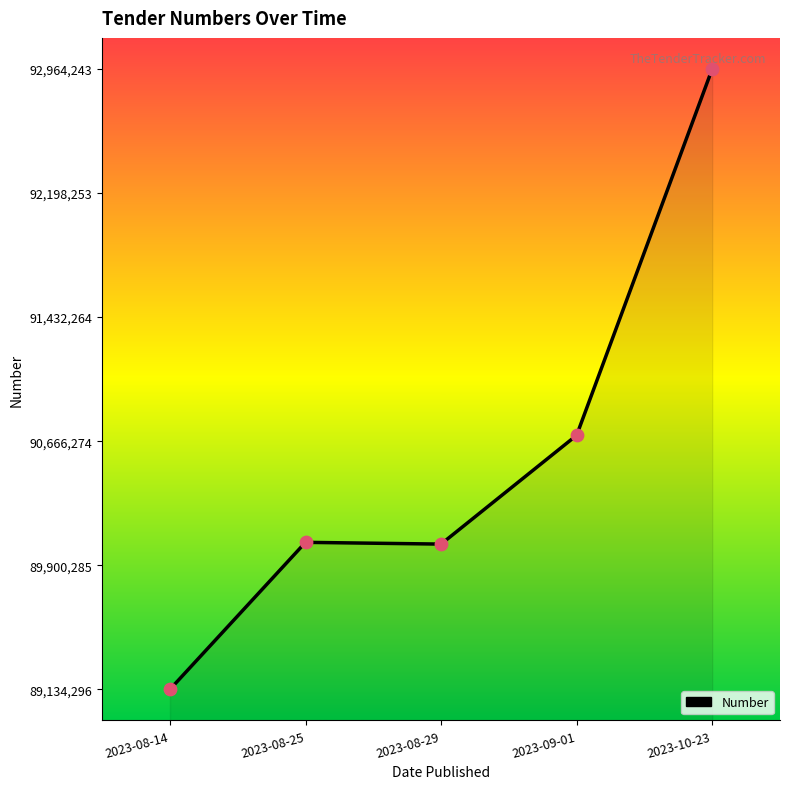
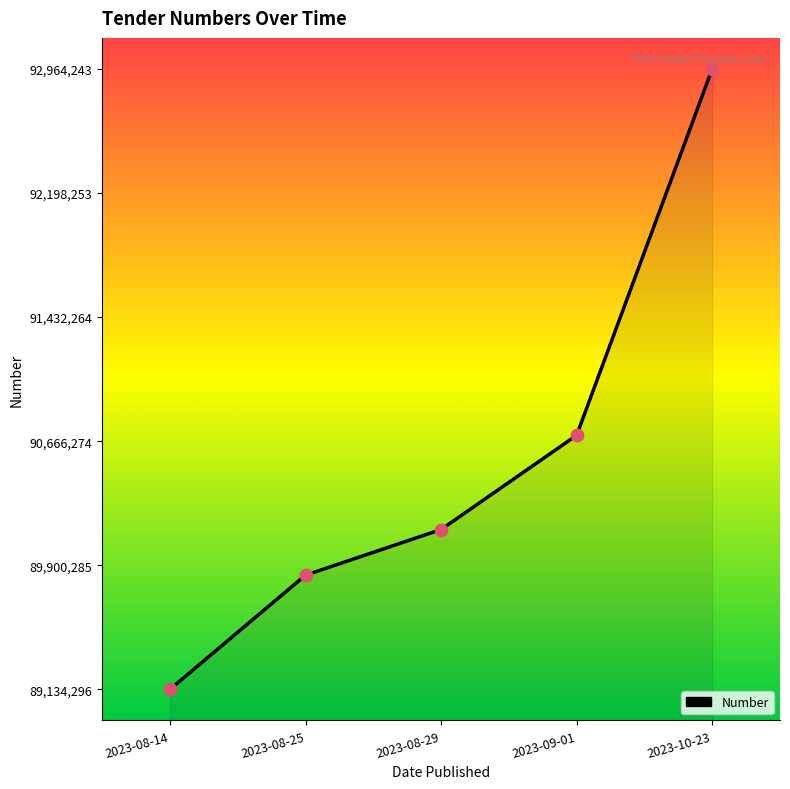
2023-08-25: 90,040,000 -> 89,840,000
2023-08-29: 90,030,000 -> 90,120,000
